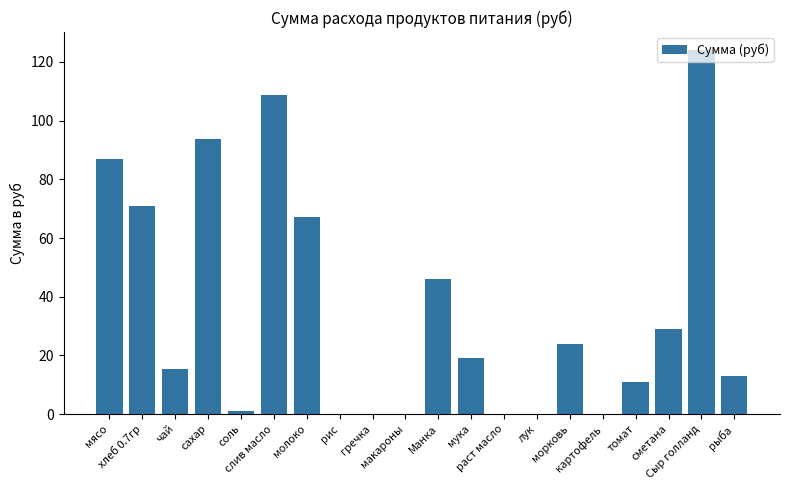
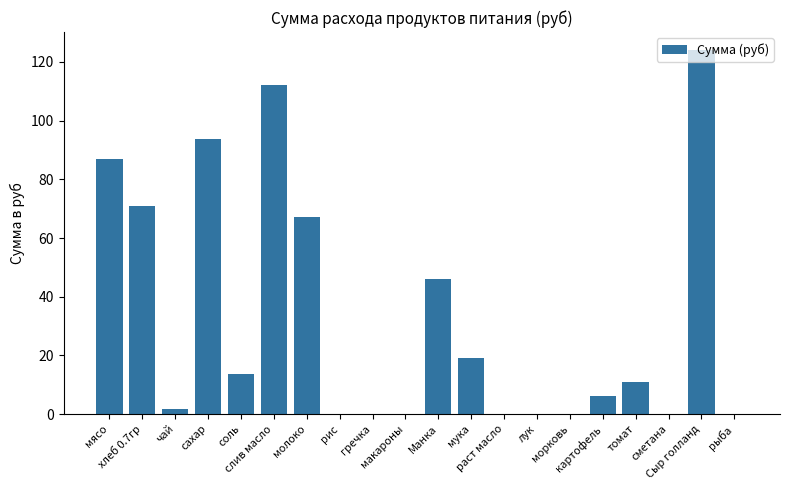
чай: 16 -> 2
соль: 1 -> 14
слив масло: 109 -> 112
морковь: 24 -> 0
картофель: 0 -> 6
сметана: 29 -> 0
рыба: 13 -> 0
